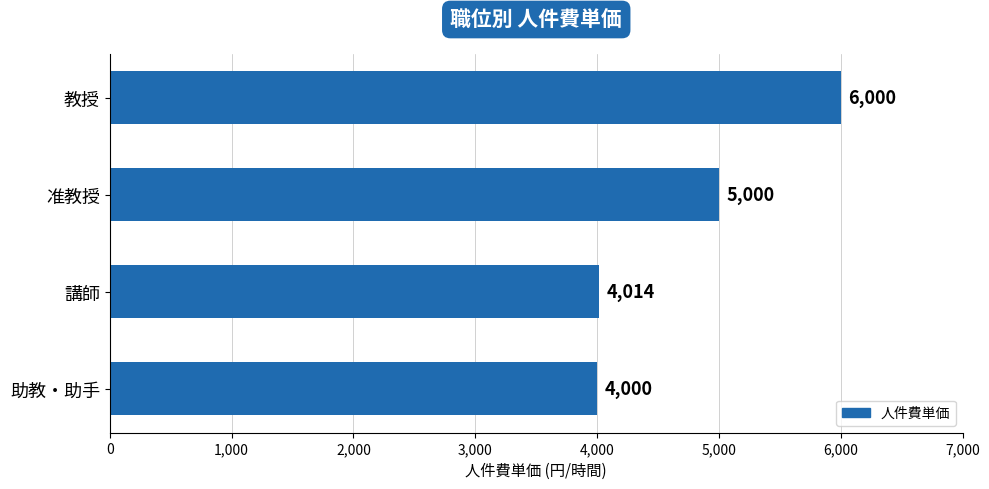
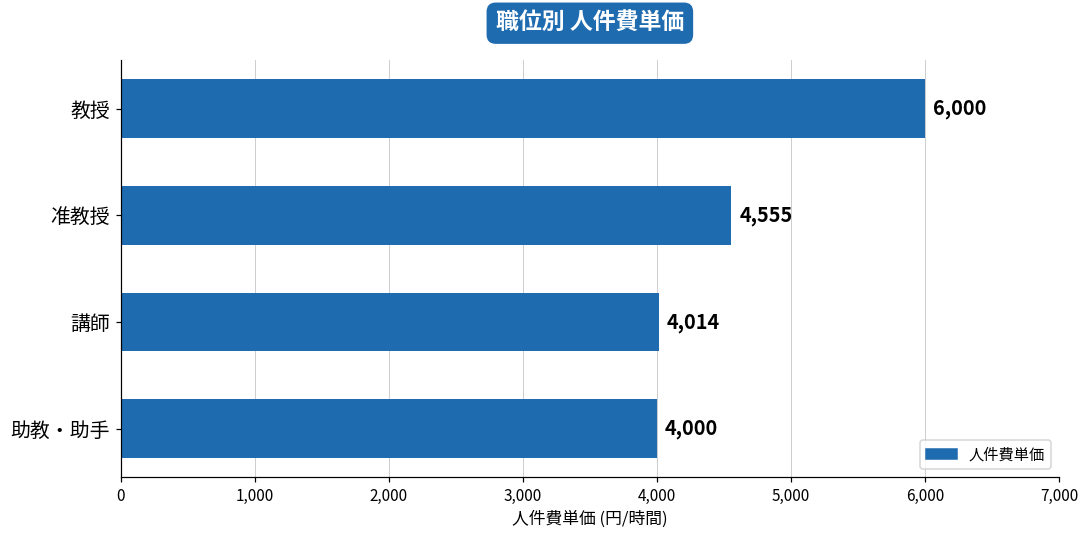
准教授: 5,000 -> 4,555
